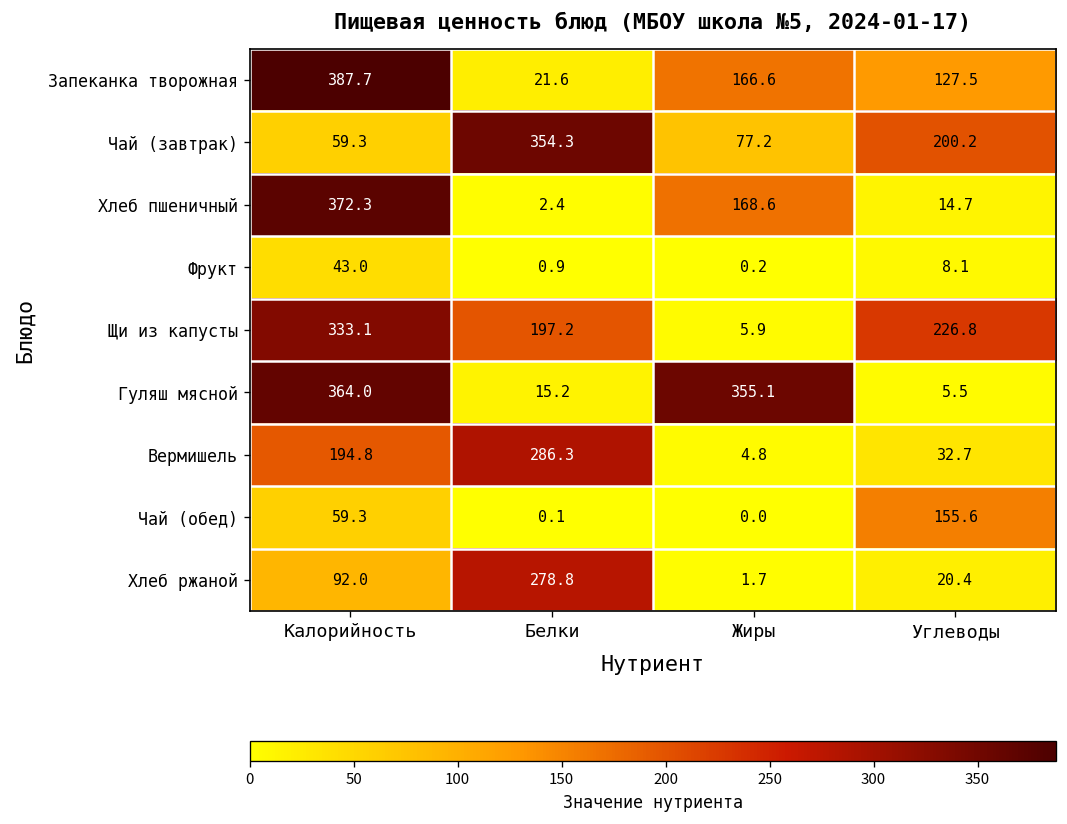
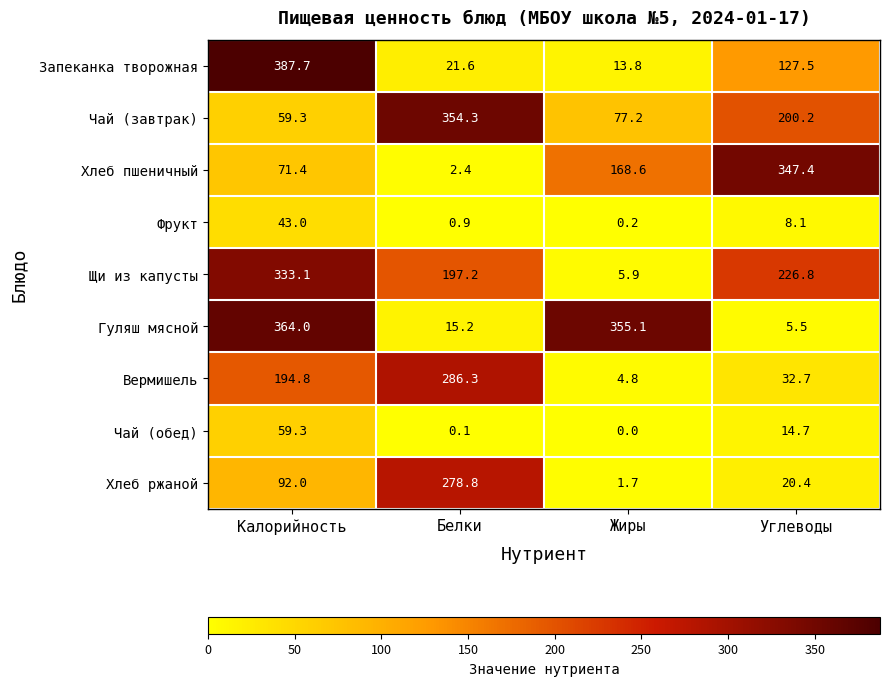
Запеканка творожная, Жиры: 166.6 -> 13.8
Хлеб пшеничный, Калорийность: 372.3 -> 71.4
Хлеб пшеничный, Углеводы: 14.7 -> 347.4
Чай (обед), Углеводы: 155.6 -> 14.7
